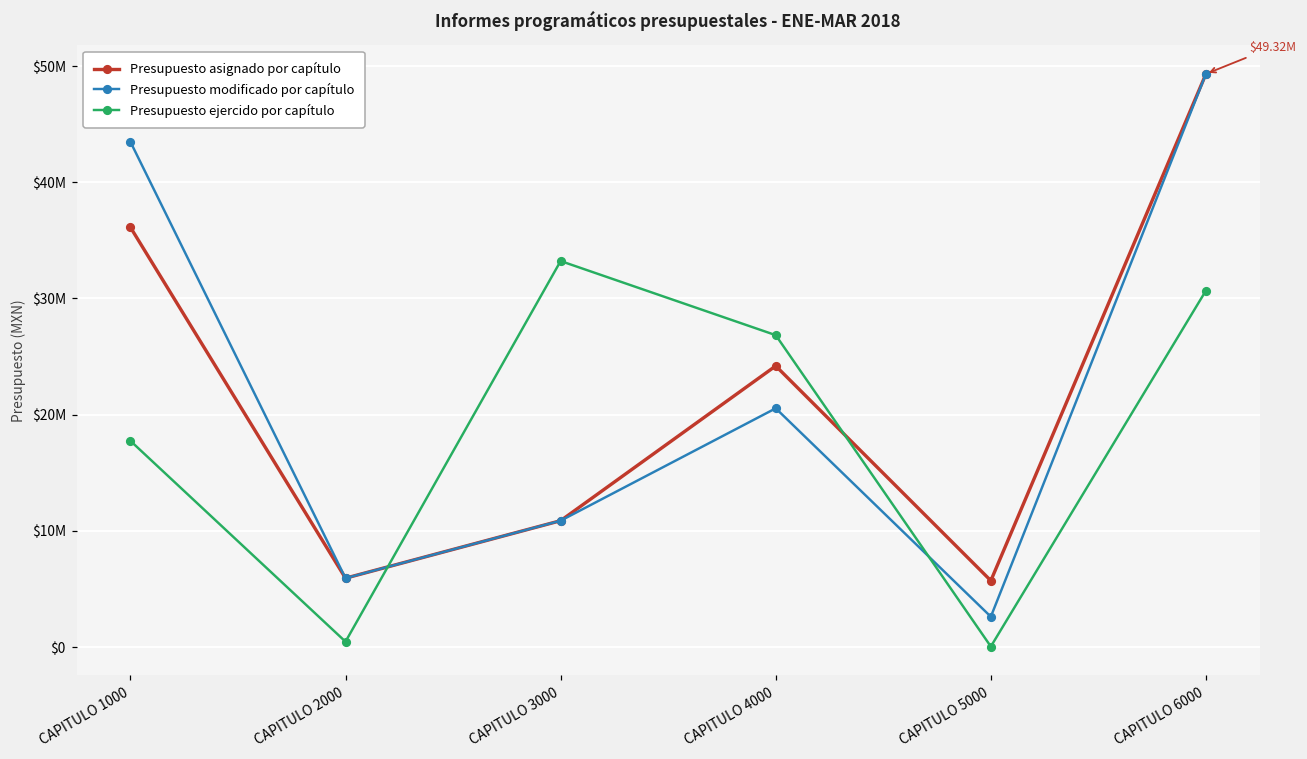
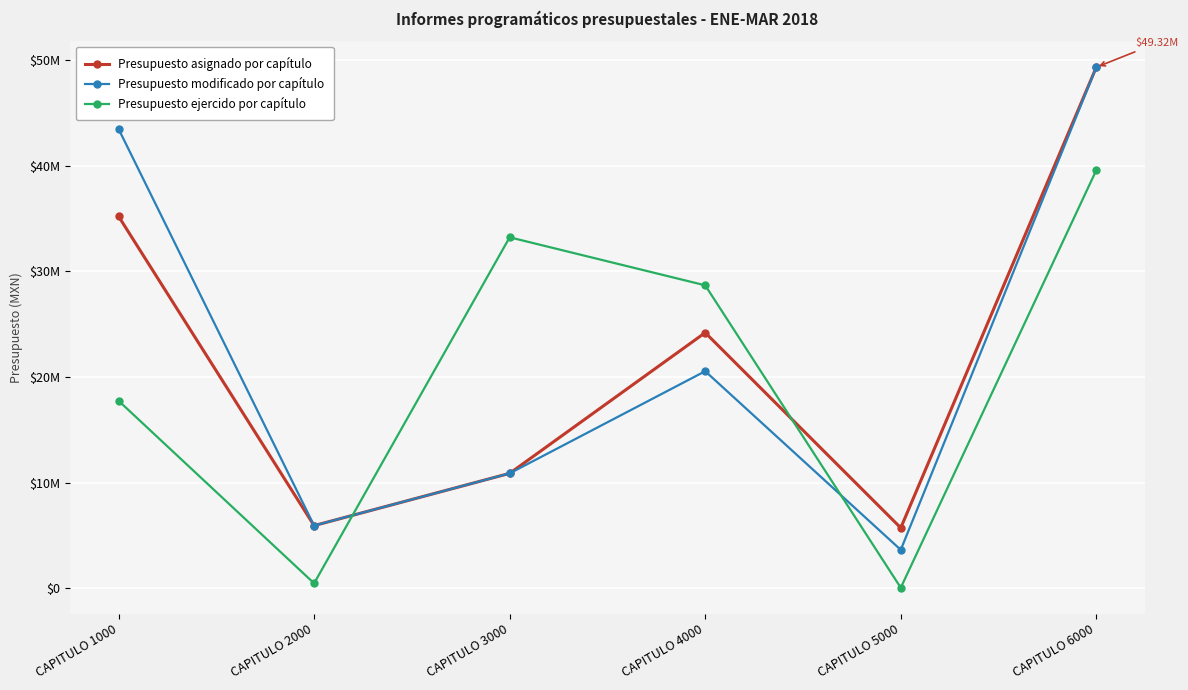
Presupuesto asignado por capítulo, CAPITULO 1000: $36100000 -> $35200000
Presupuesto ejercido por capítulo, CAPITULO 4000: $26800000 -> $28700000
Presupuesto modificado por capítulo, CAPITULO 5000: $2600000 -> $3600000
Presupuesto ejercido por capítulo, CAPITULO 6000: $30700000 -> $39600000
